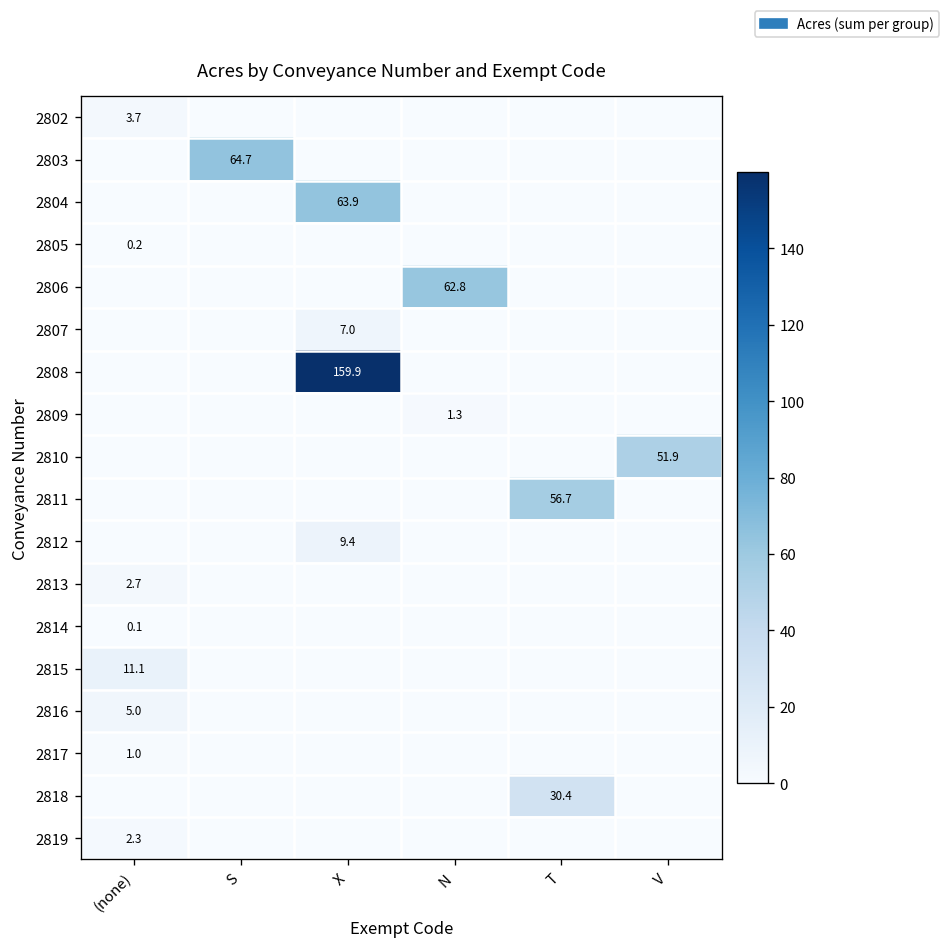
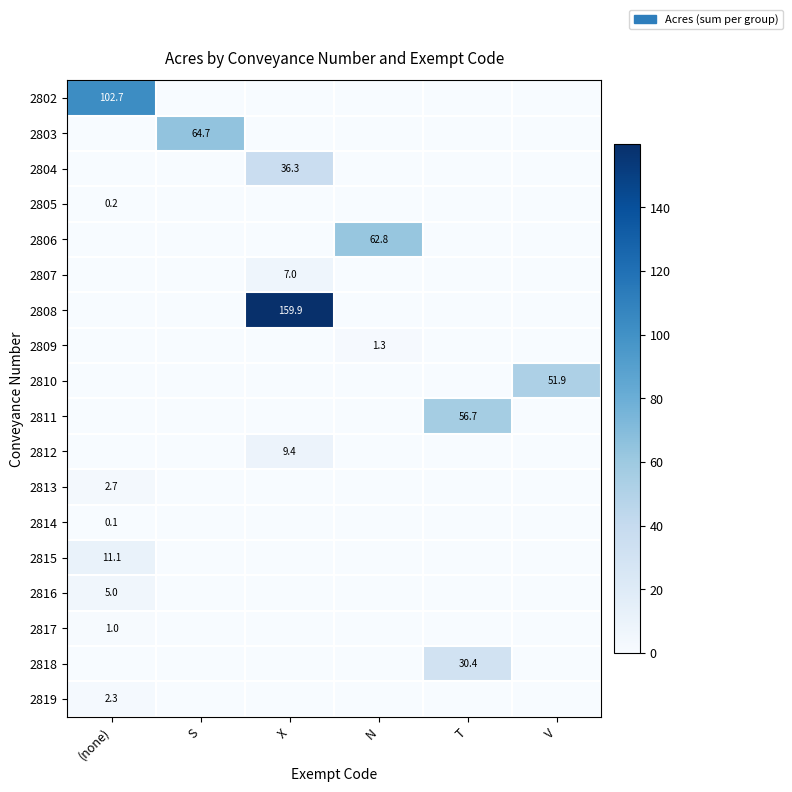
2802, (none): 3.7 -> 102.7
2804, X: 63.9 -> 36.3
